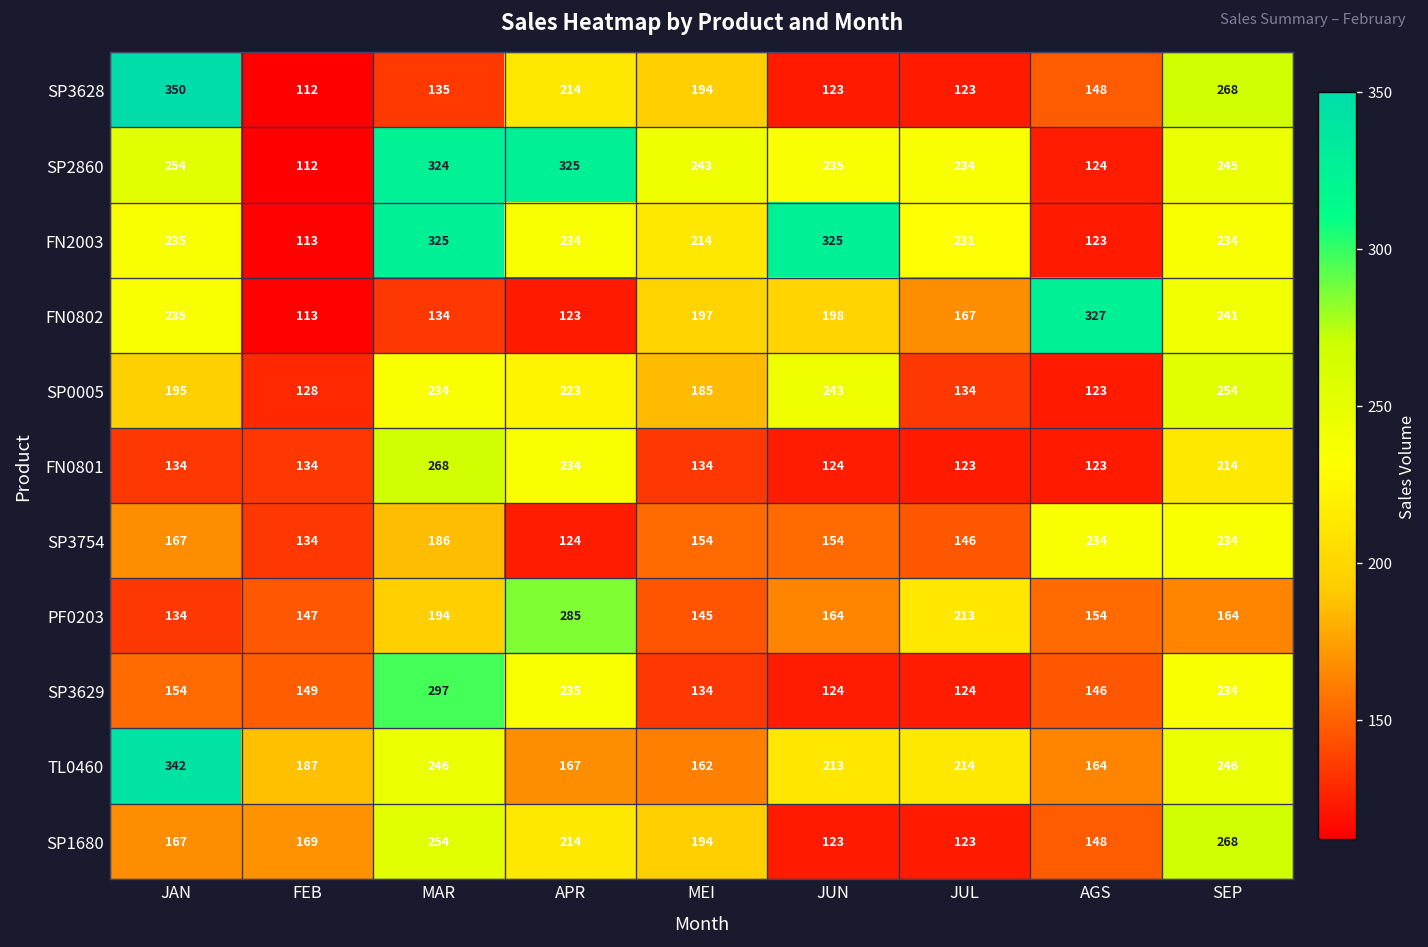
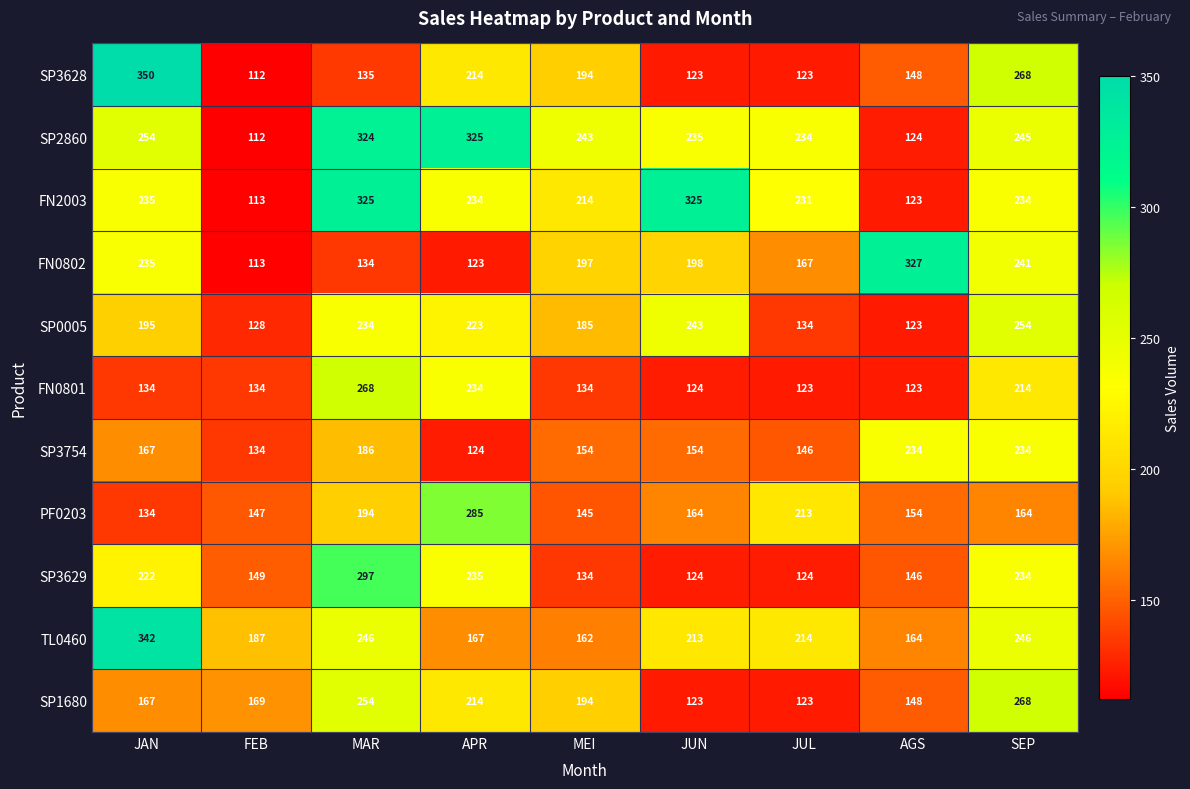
SP3629, JAN: 154 -> 222
